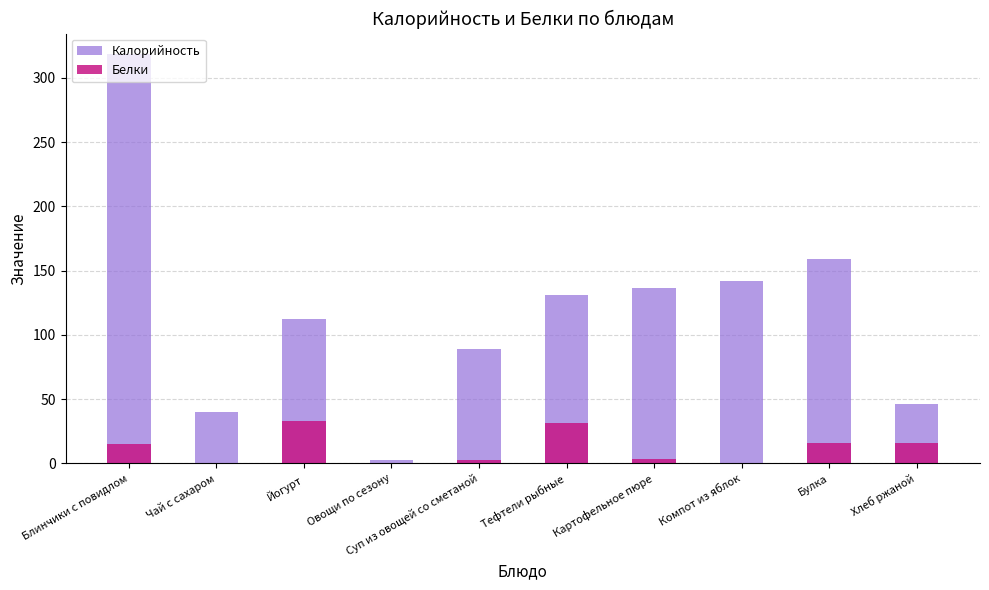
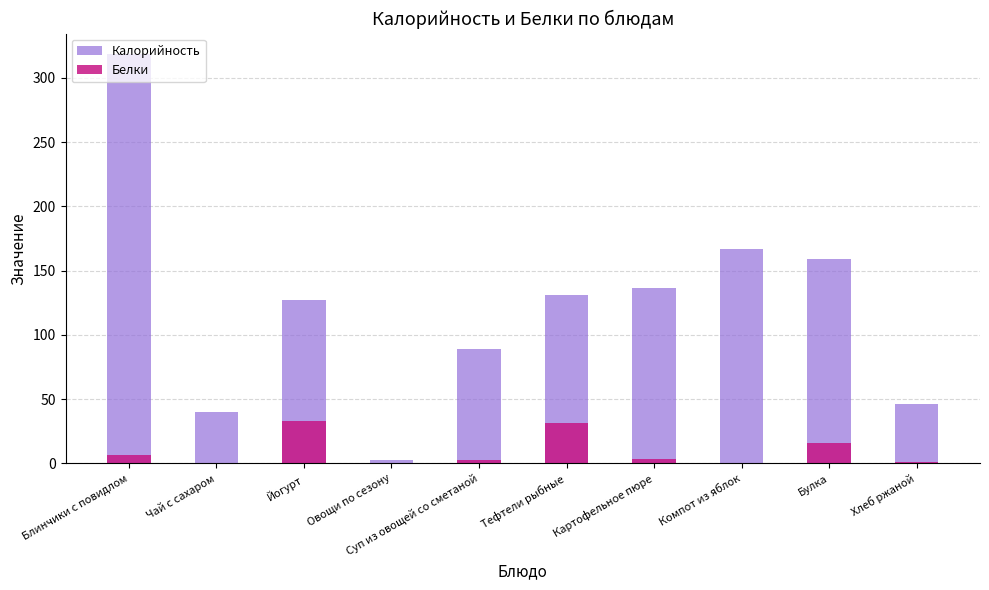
Белки, Блинчики с повидлом: 15 -> 6
Калорийность, Йогурт: 113 -> 127
Калорийность, Компот из яблок: 142 -> 167
Белки, Хлеб ржаной: 16 -> 1
